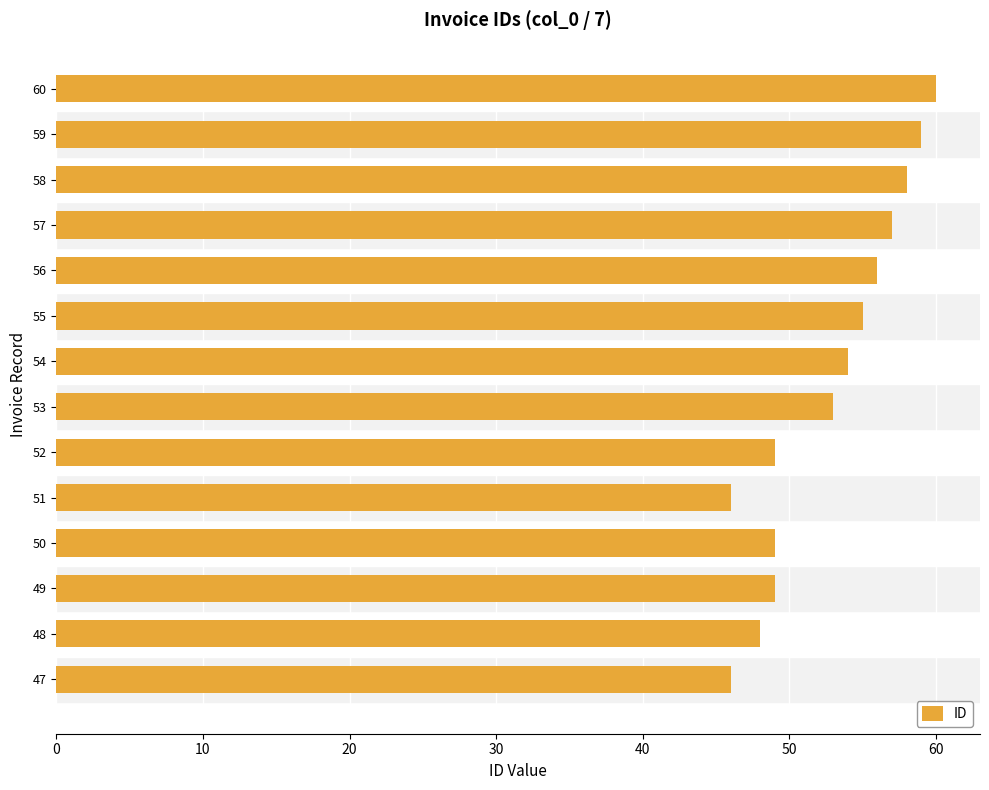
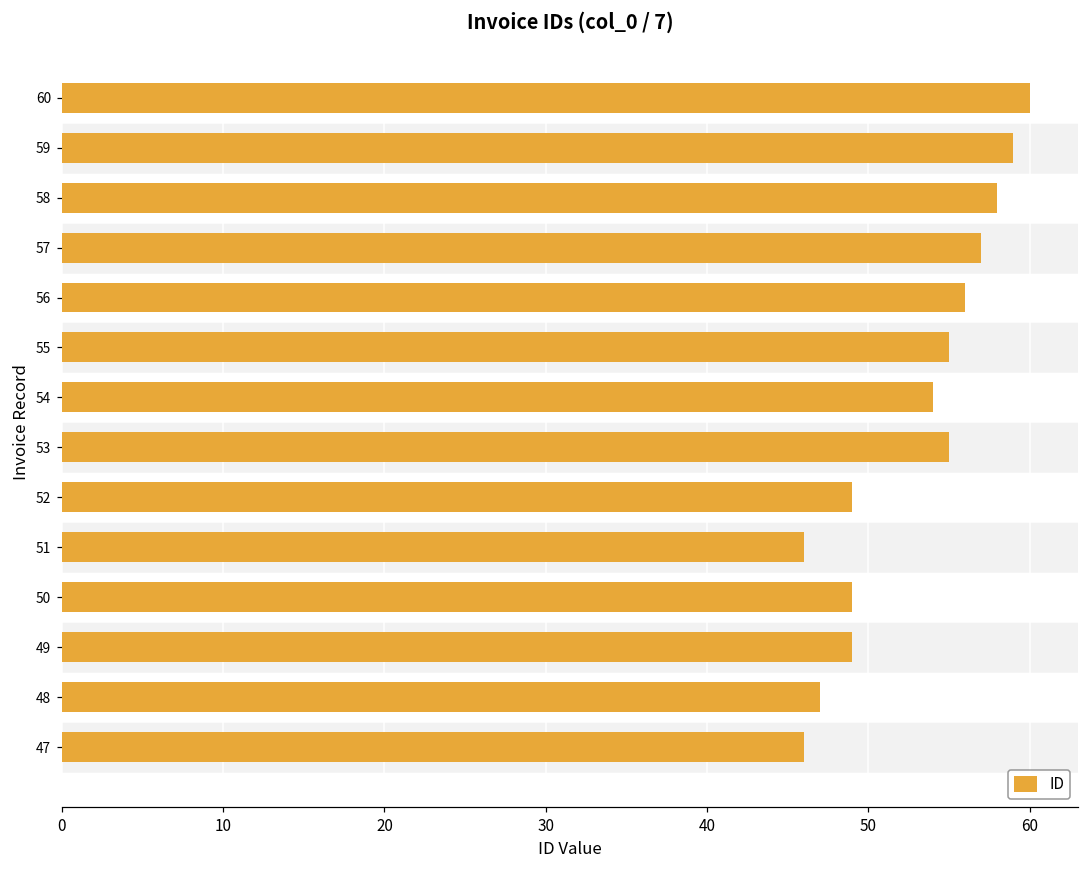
53: 53 -> 55
48: 48 -> 47
